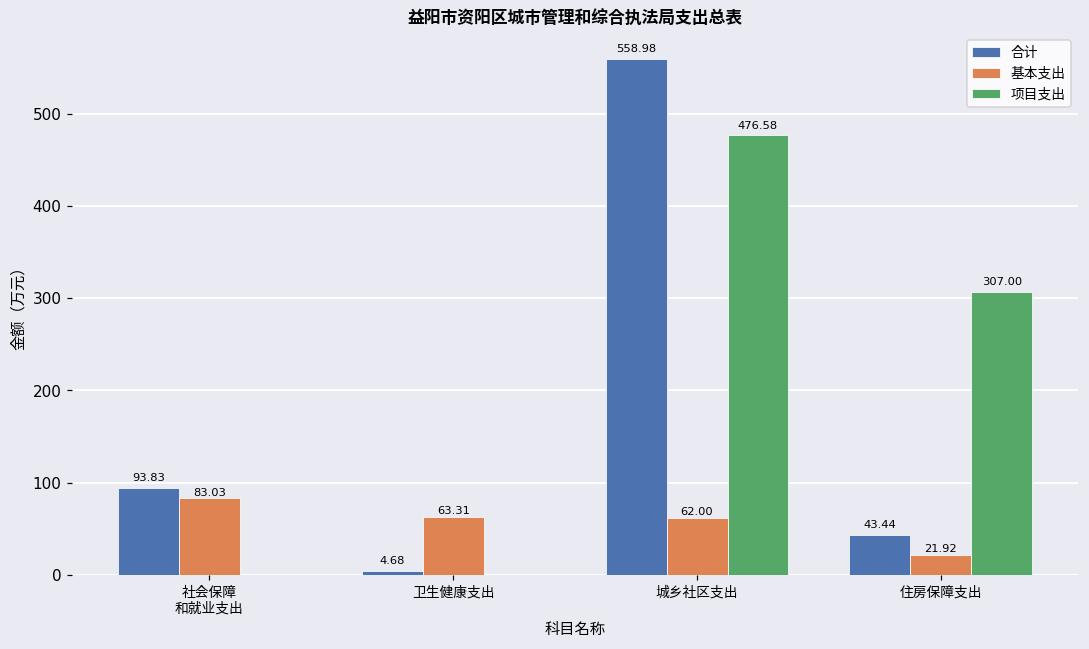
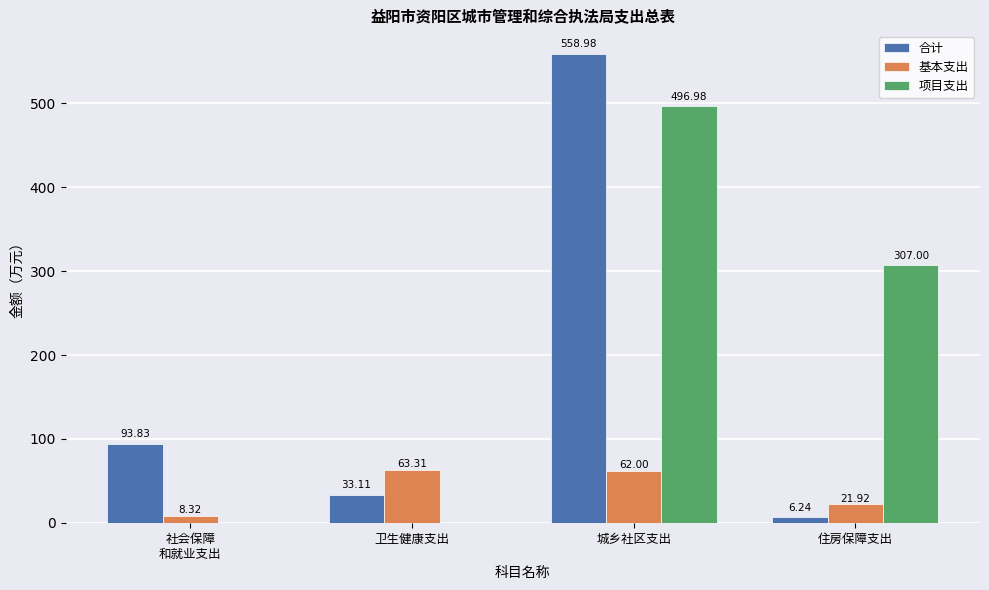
基本支出, 社会保障 和就业支出: 83.03 -> 8.32
合计, 卫生健康支出: 4.68 -> 33.11
项目支出, 城乡社区支出: 476.58 -> 496.98
合计, 住房保障支出: 43.44 -> 6.24
